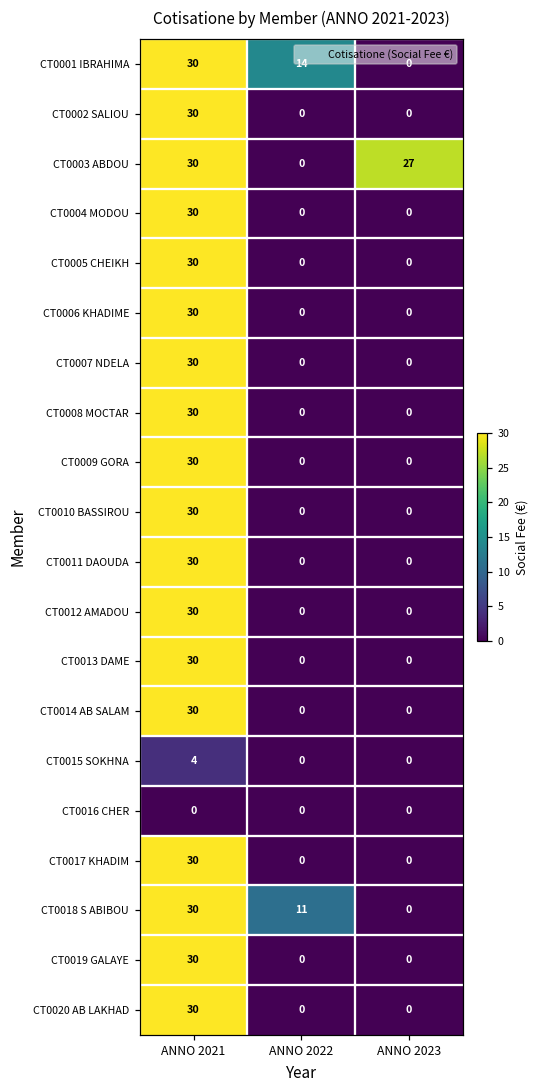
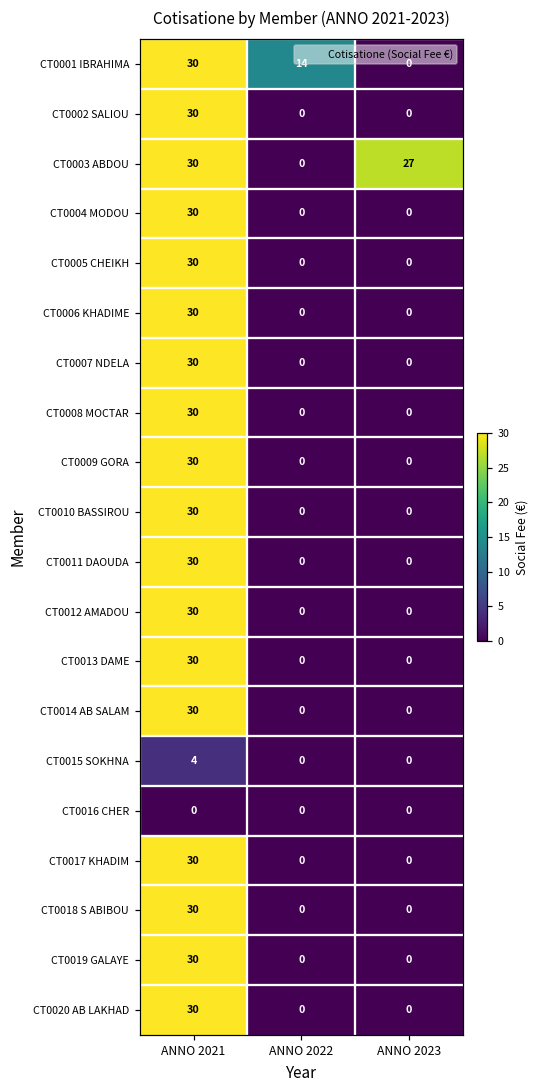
CT0018 S ABIBOU, ANNO 2022: 11 -> 0
